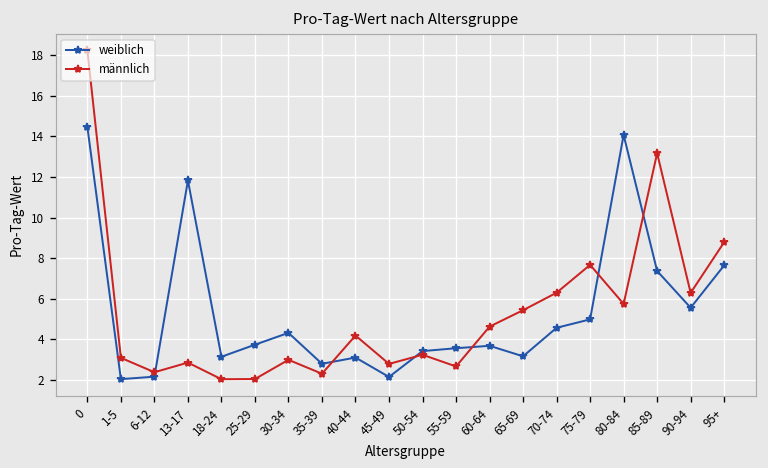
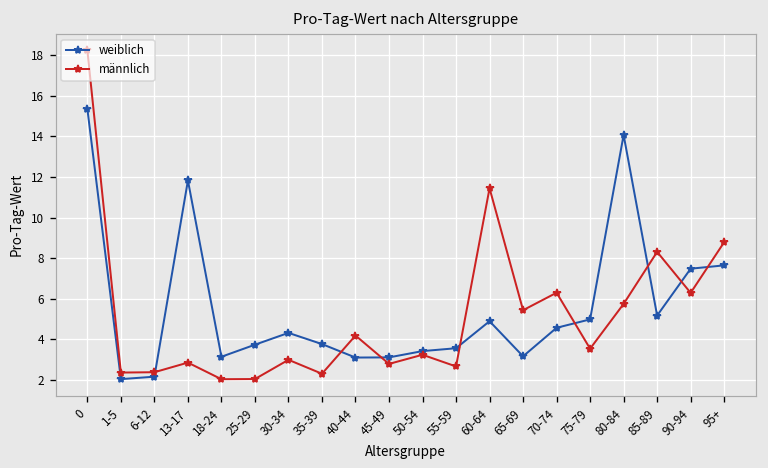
weiblich, 0: 14.5 -> 15.3
männlich, 1-5: 3.1 -> 2.4
weiblich, 35-39: 2.8 -> 3.8
weiblich, 45-49: 2.2 -> 3.1
weiblich, 60-64: 3.7 -> 4.9
männlich, 60-64: 4.6 -> 11.4
männlich, 75-79: 7.7 -> 3.5
weiblich, 85-89: 7.4 -> 5.2
männlich, 85-89: 13.2 -> 8.3
weiblich, 90-94: 5.6 -> 7.5
